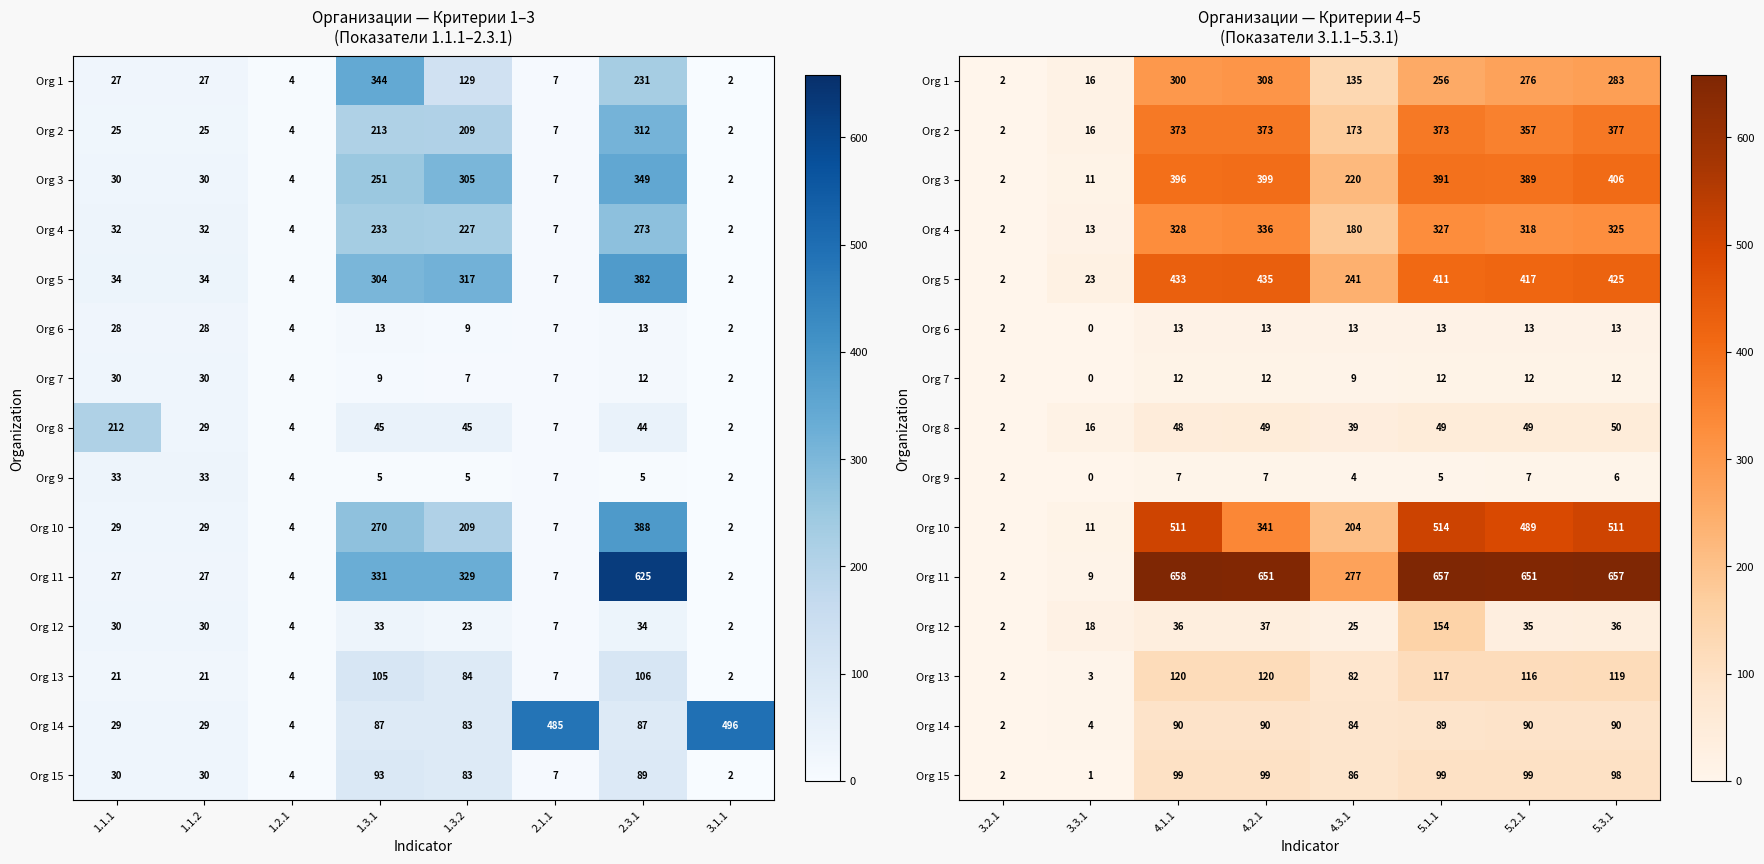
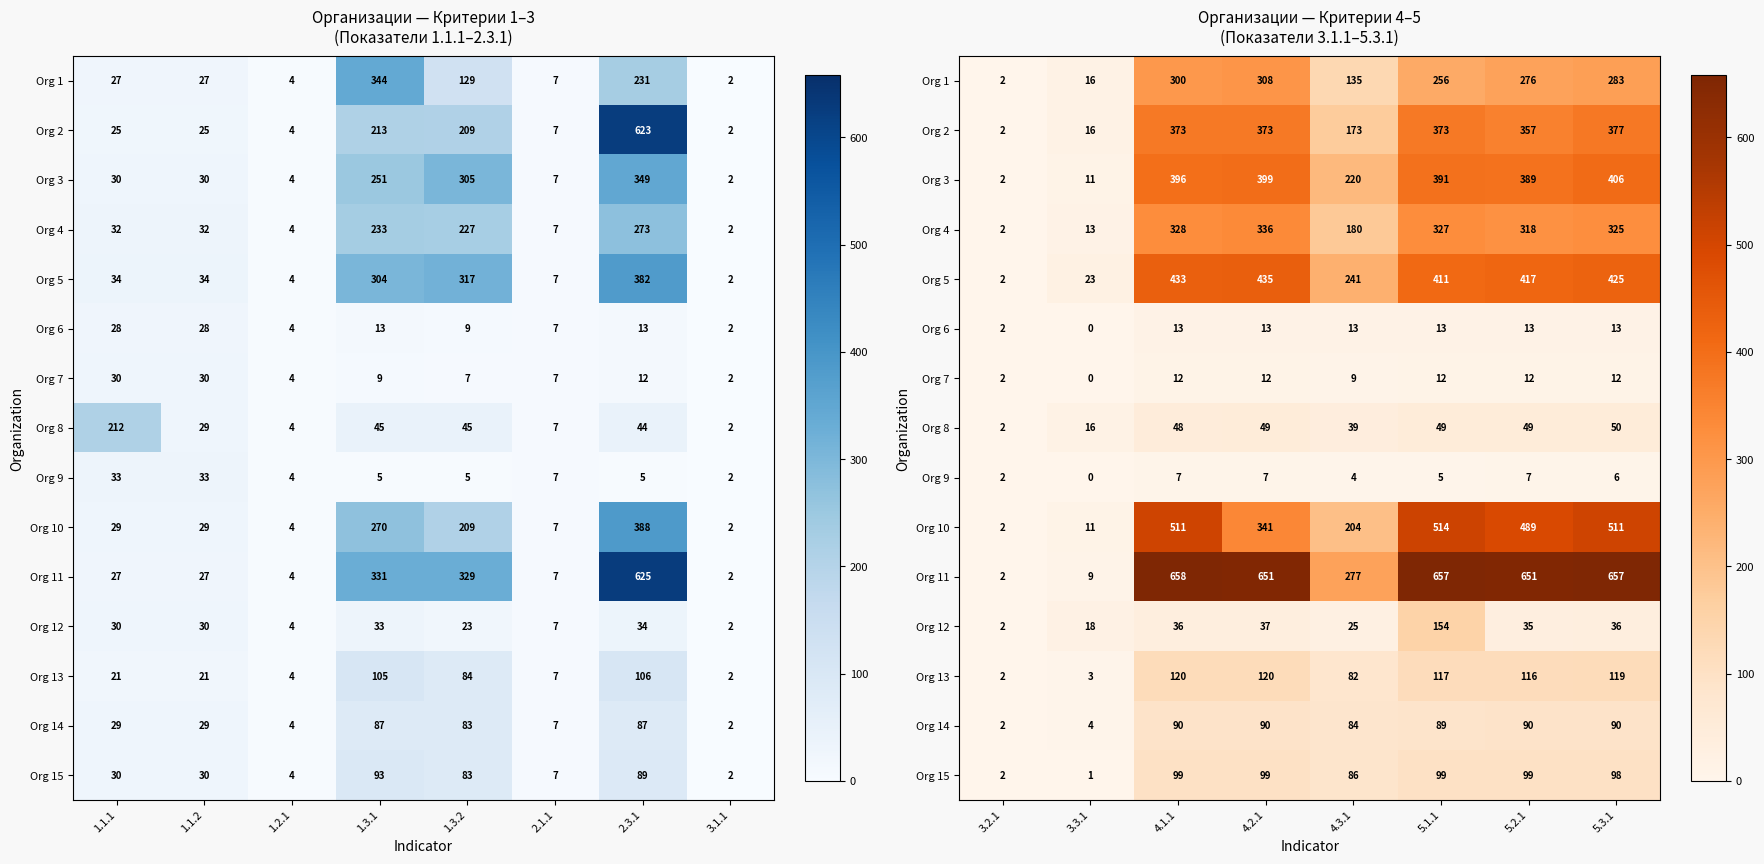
Организации — Критерии 1–3 (Показатели 1.1.1–2.3.1), Org 2, 2.3.1: 312 -> 623
Организации — Критерии 1–3 (Показатели 1.1.1–2.3.1), Org 14, 2.1.1: 485 -> 7
Организации — Критерии 1–3 (Показатели 1.1.1–2.3.1), Org 14, 3.1.1: 496 -> 2
